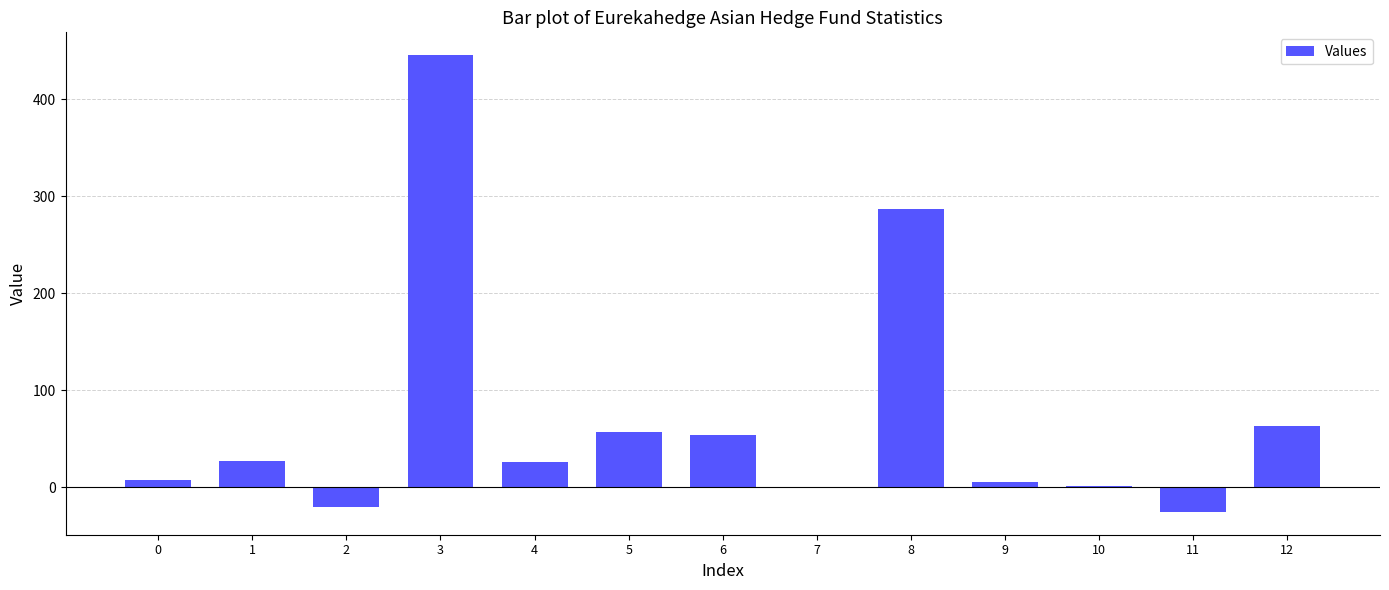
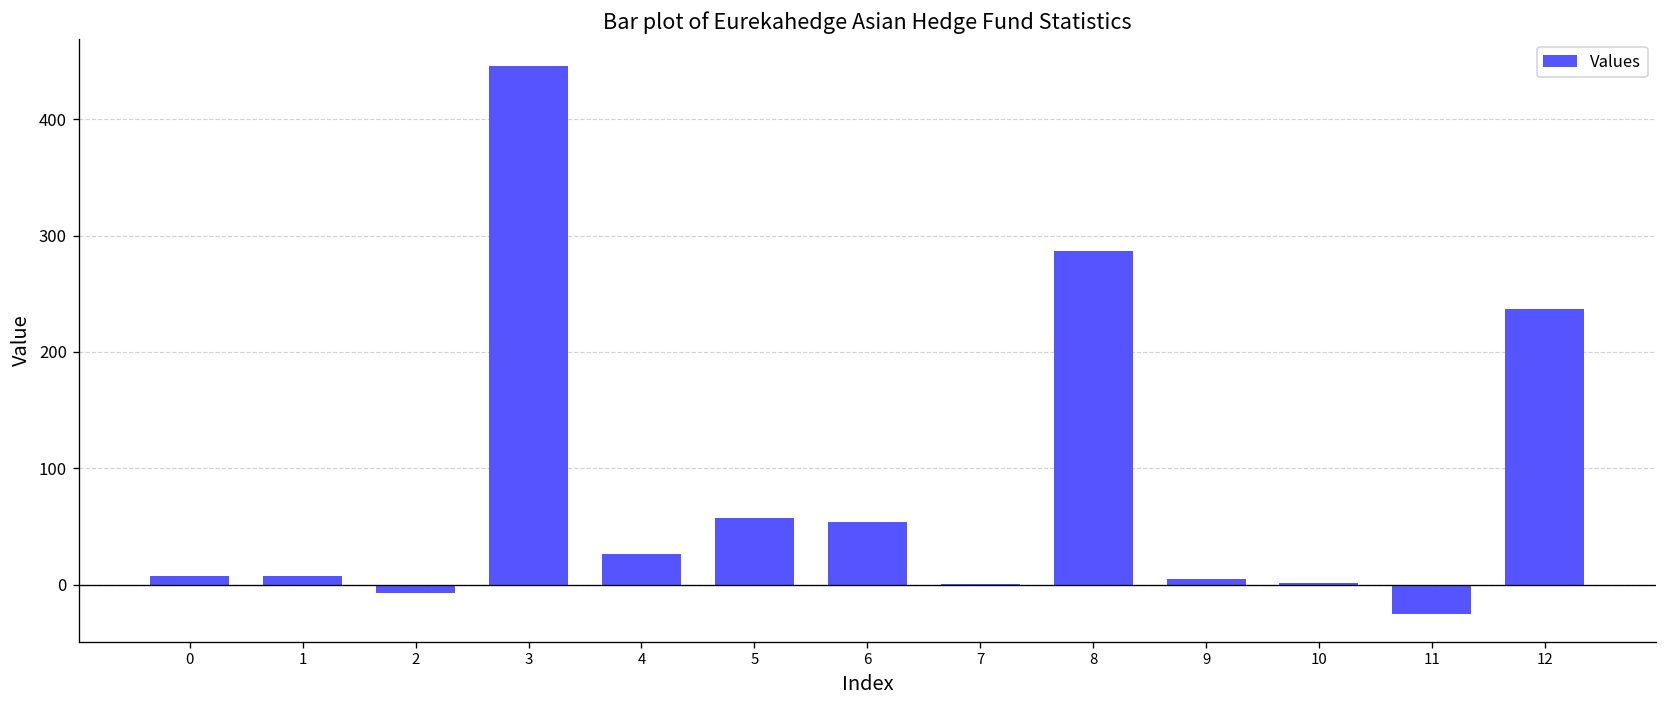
1: 30 -> 10
2: -20 -> -10
12: 60 -> 240
